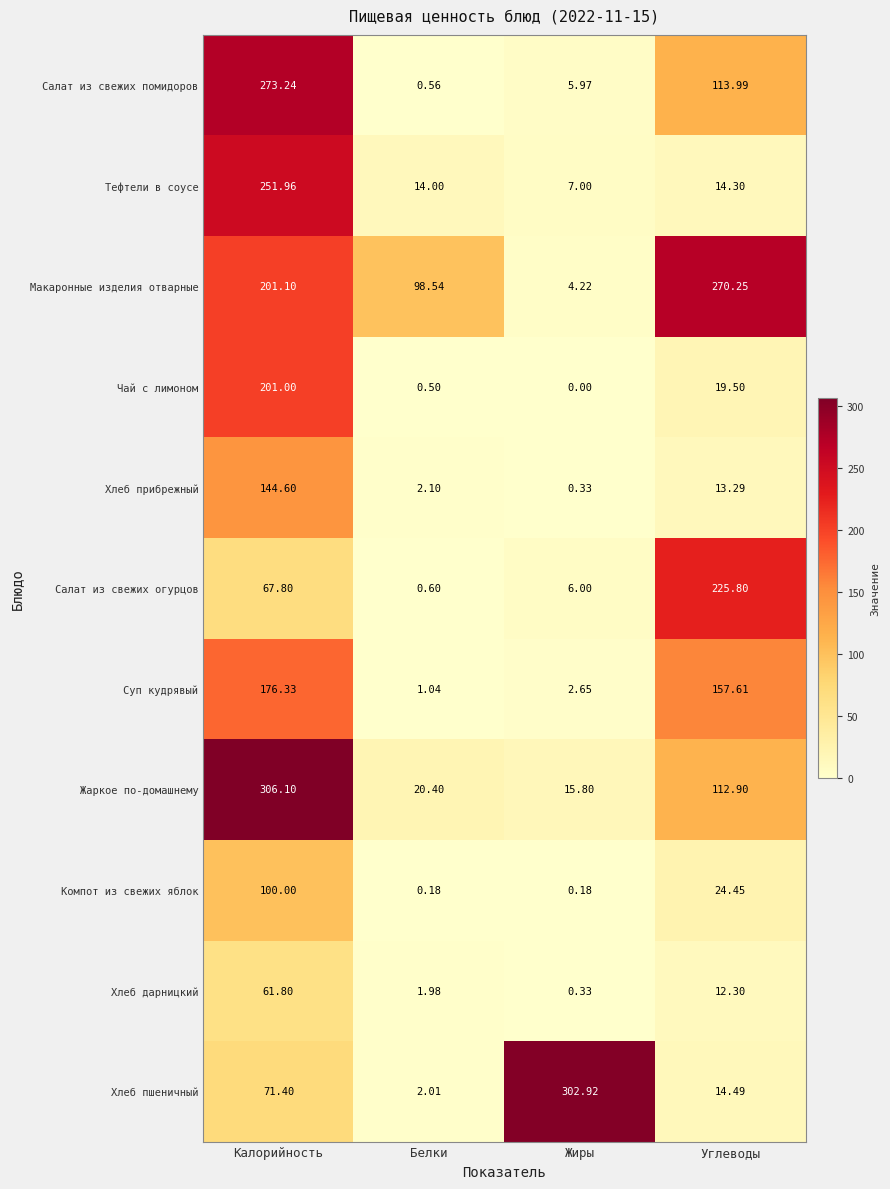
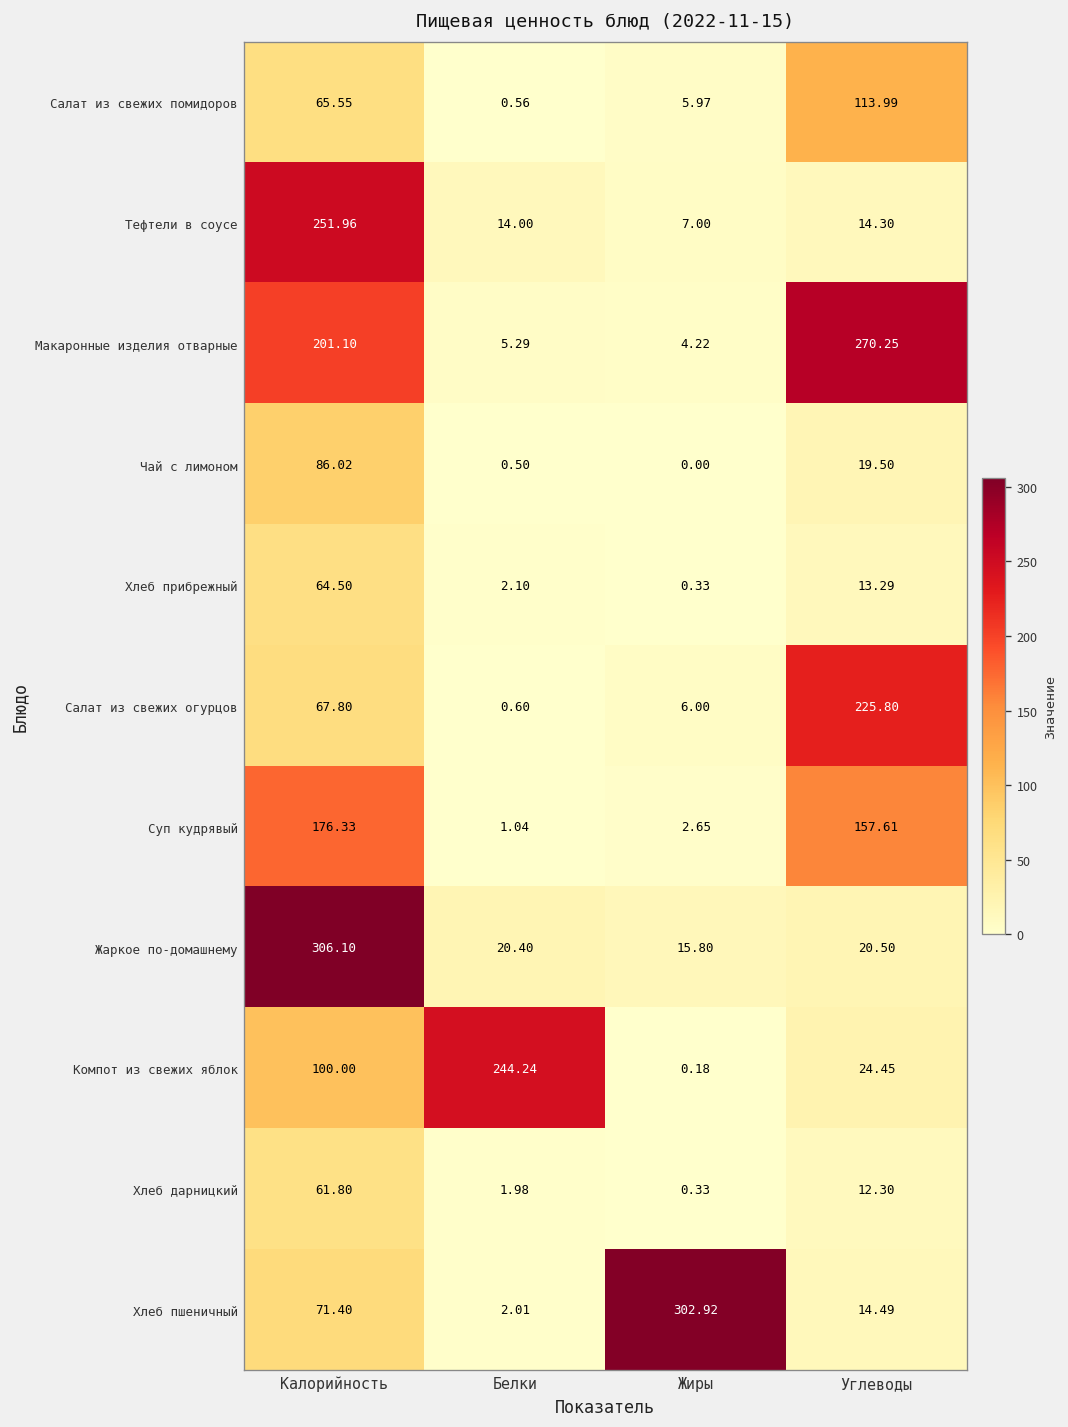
Салат из свежих помидоров, Калорийность: 273.24 -> 65.55
Макаронные изделия отварные, Белки: 98.54 -> 5.29
Чай с лимоном, Калорийность: 201.00 -> 86.02
Хлеб прибрежный, Калорийность: 144.60 -> 64.50
Жаркое по-домашнему, Углеводы: 112.90 -> 20.50
Компот из свежих яблок, Белки: 0.18 -> 244.24
